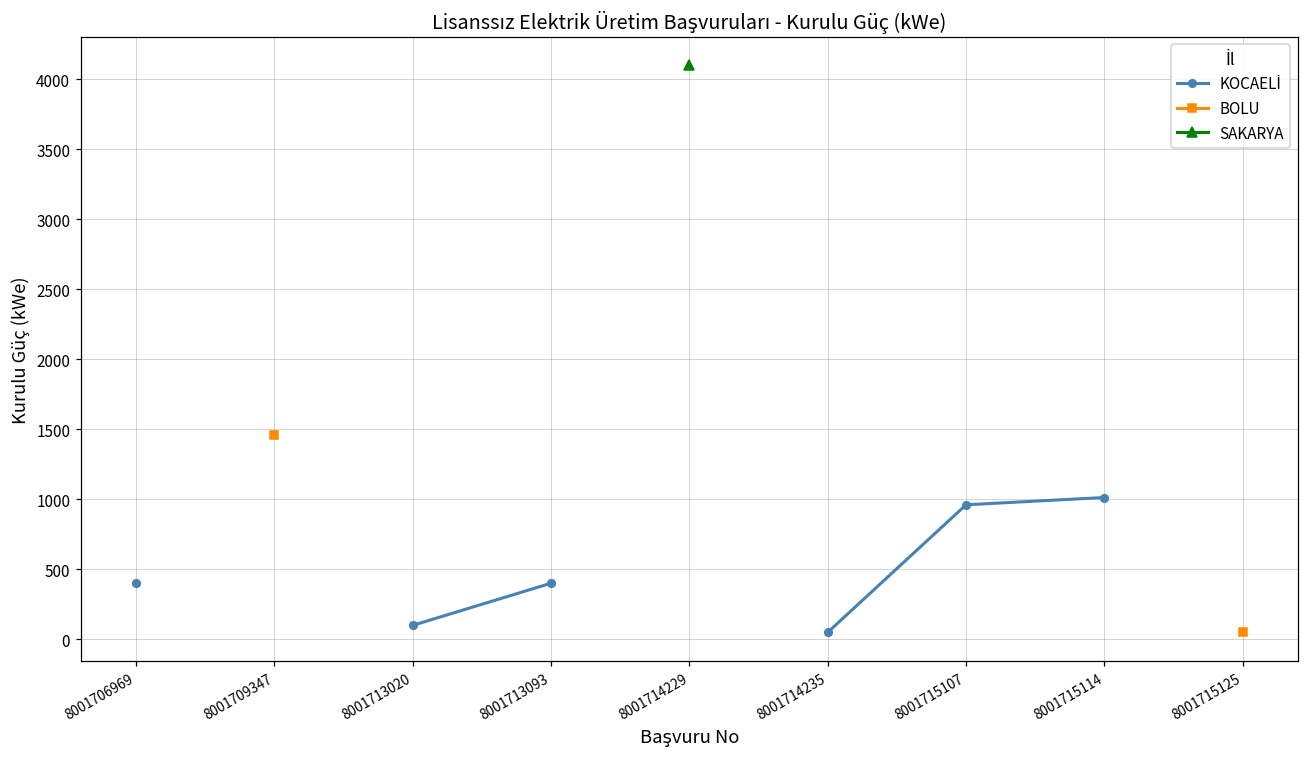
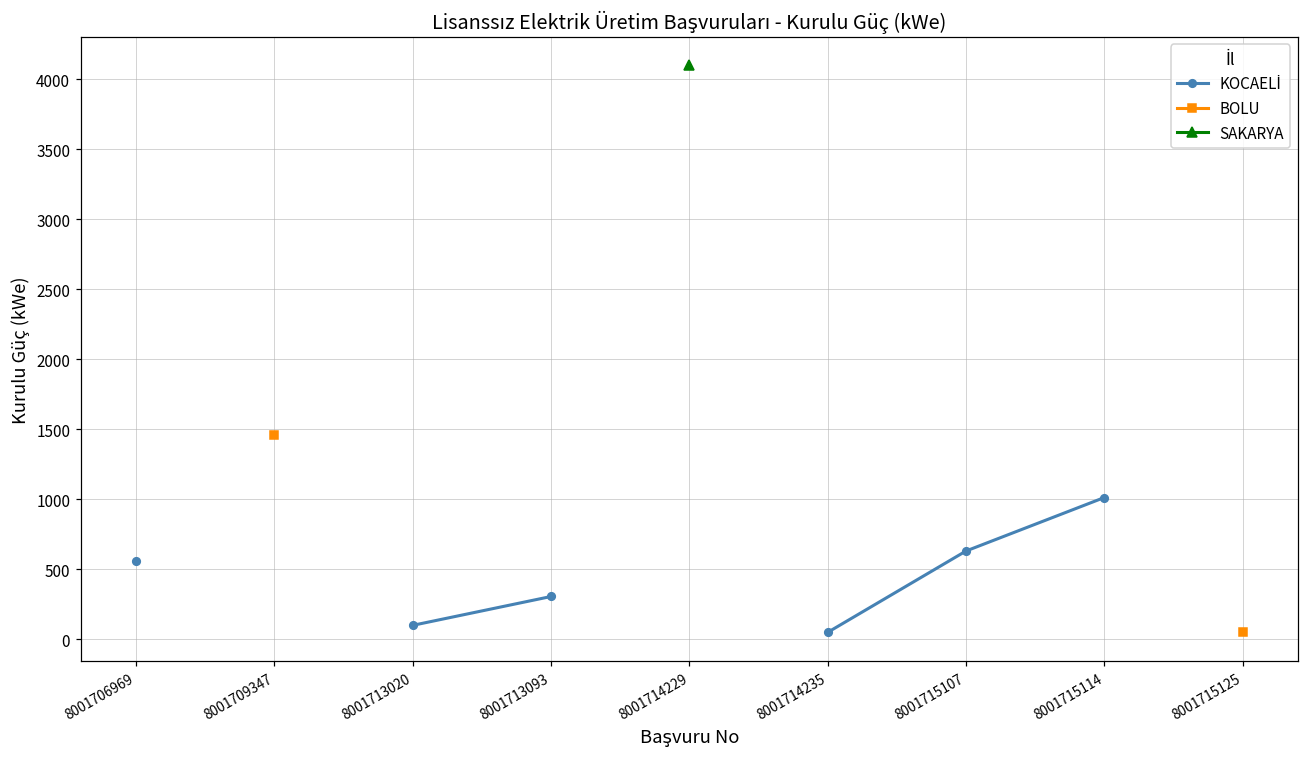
KOCAELİ, 8001706969: 400 -> 560
KOCAELİ, 8001713093: 400 -> 310
KOCAELİ, 8001715107: 960 -> 630
